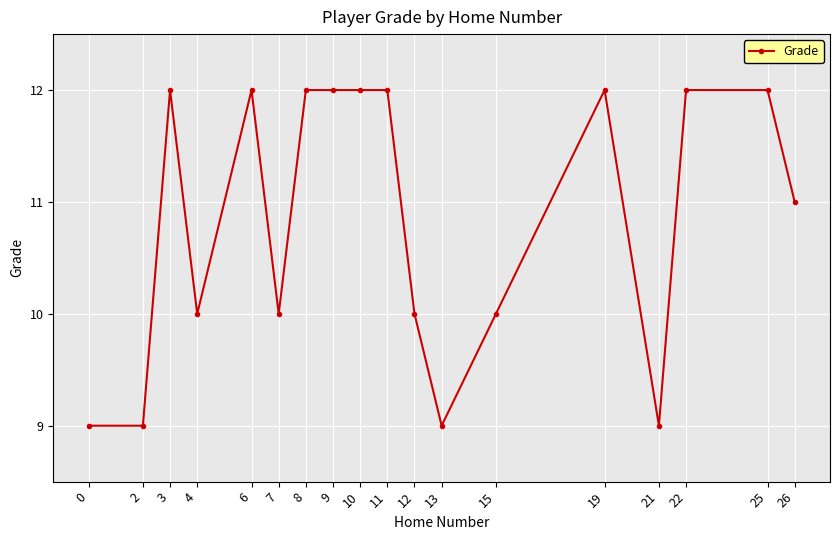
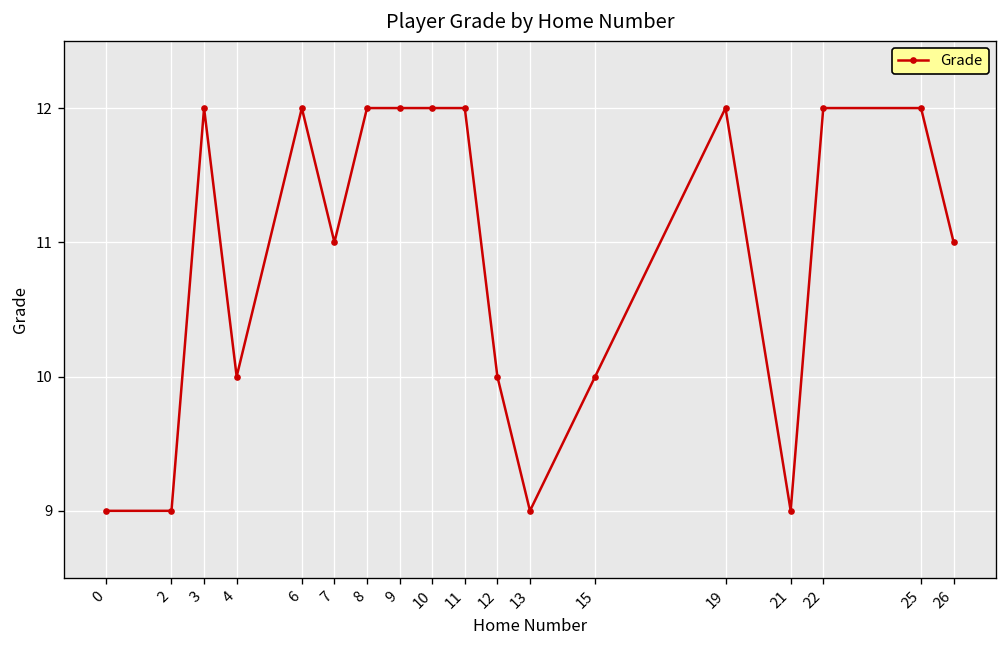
7: 10 -> 11
